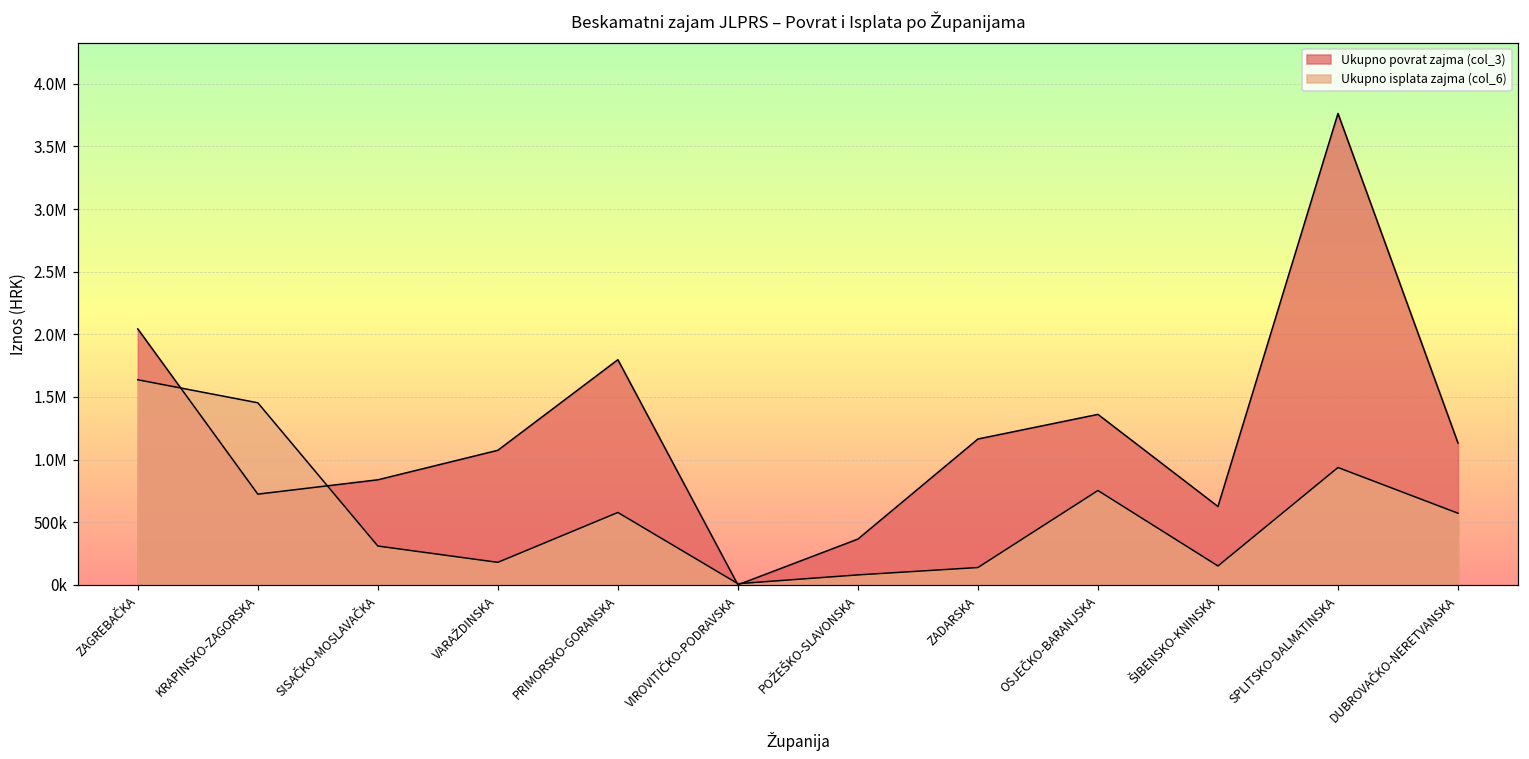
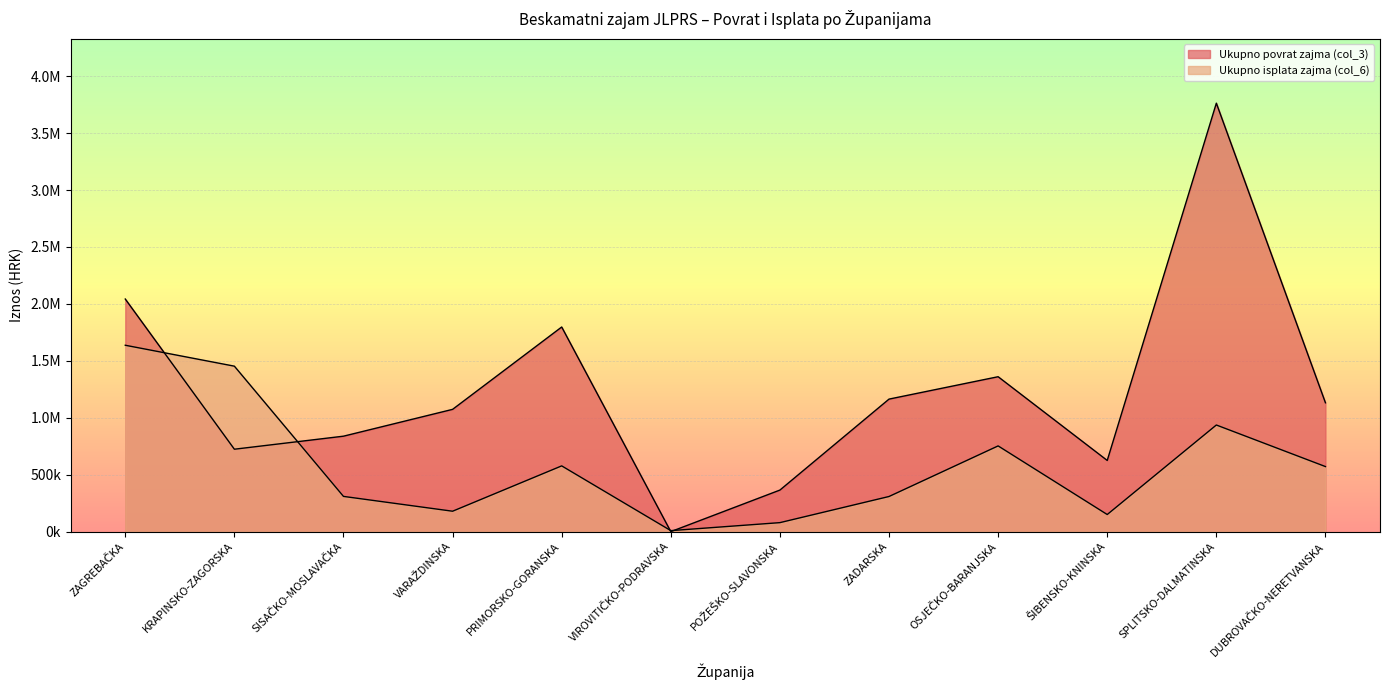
Ukupno isplata zajma (col_6), ZADARSKA: 140000 -> 310000
